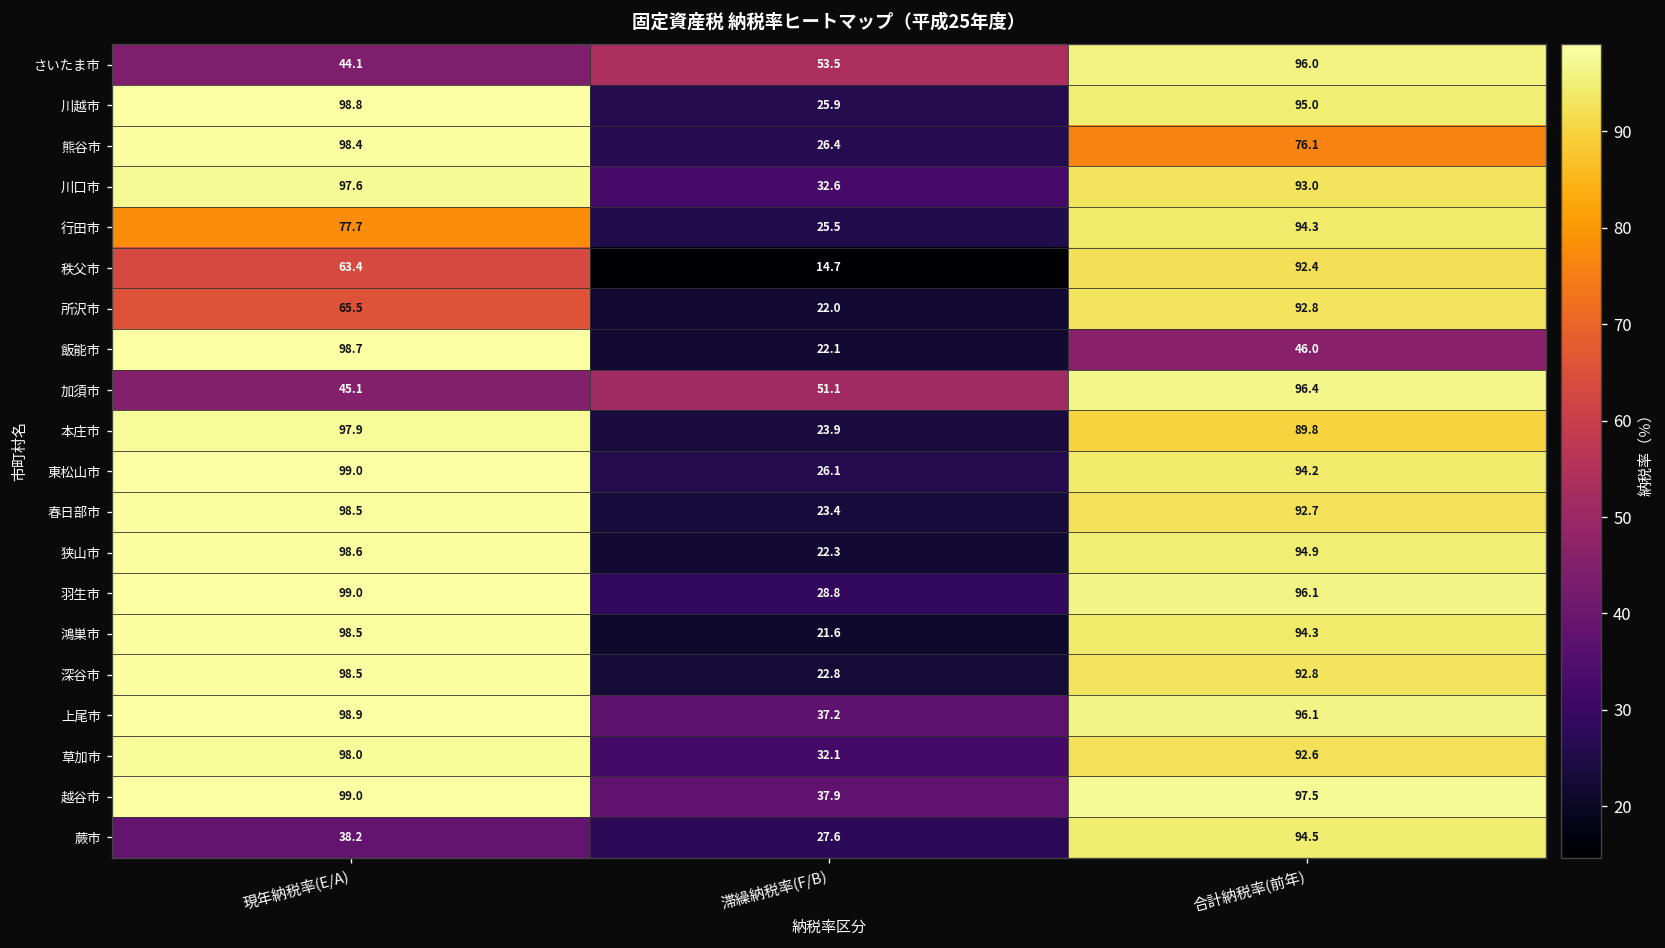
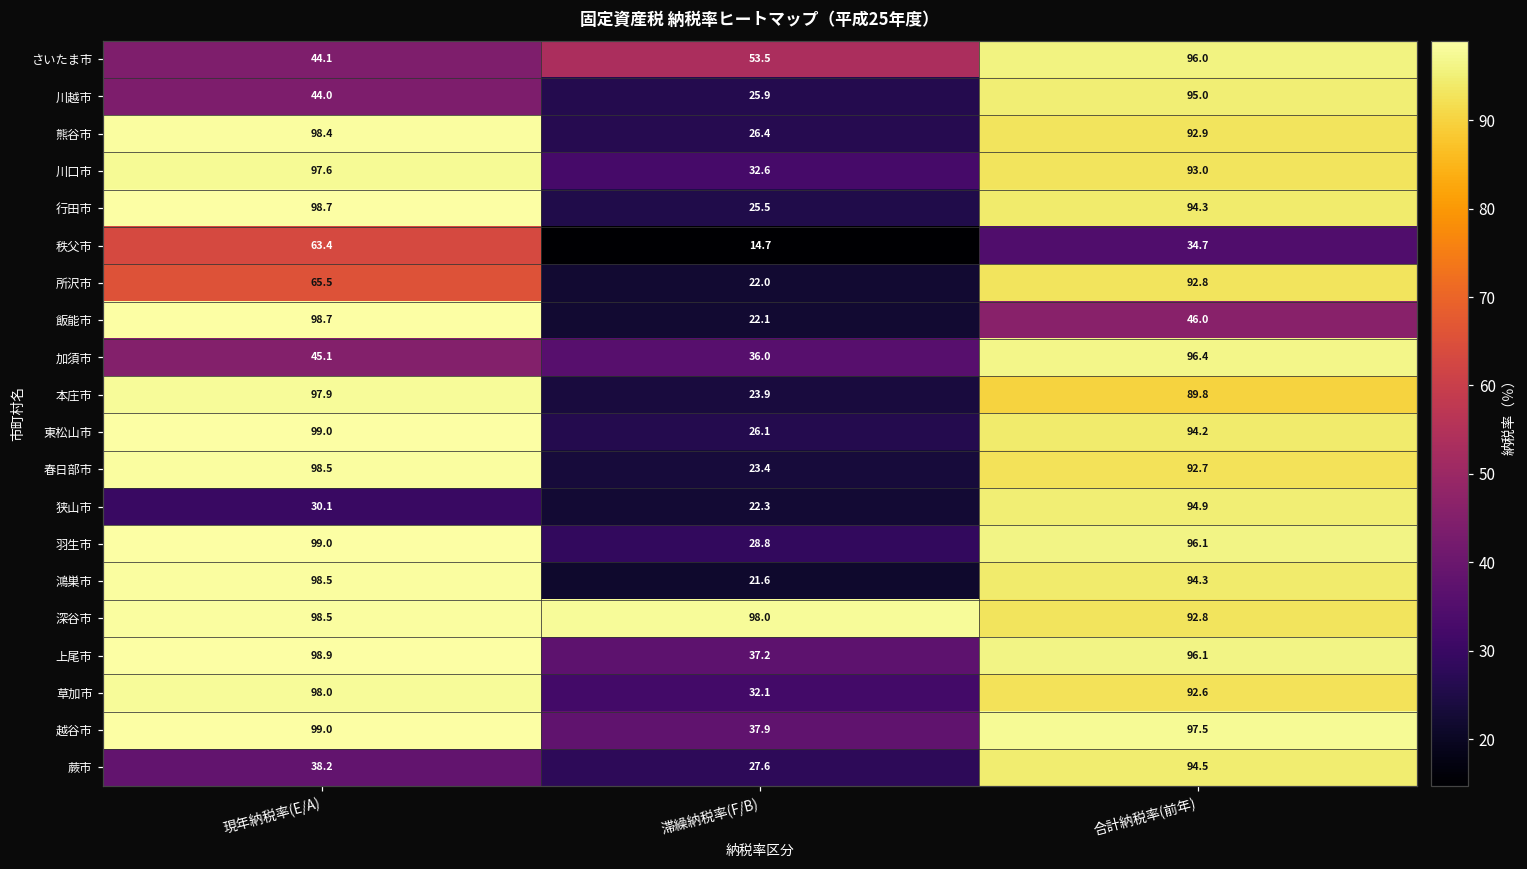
川越市, 現年納税率(E/A): 98.8 -> 44.0
熊谷市, 合計納税率(前年): 76.1 -> 92.9
行田市, 現年納税率(E/A): 77.7 -> 98.7
秩父市, 合計納税率(前年): 92.4 -> 34.7
加須市, 滞繰納税率(F/B): 51.1 -> 36.0
狭山市, 現年納税率(E/A): 98.6 -> 30.1
深谷市, 滞繰納税率(F/B): 22.8 -> 98.0
